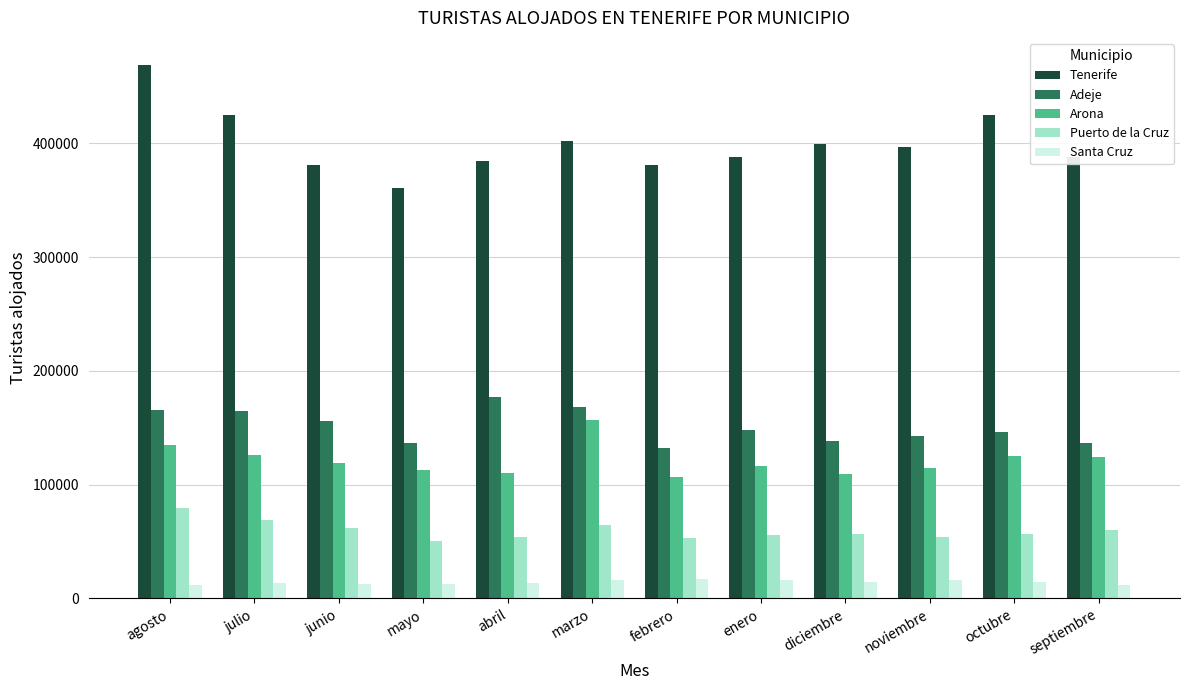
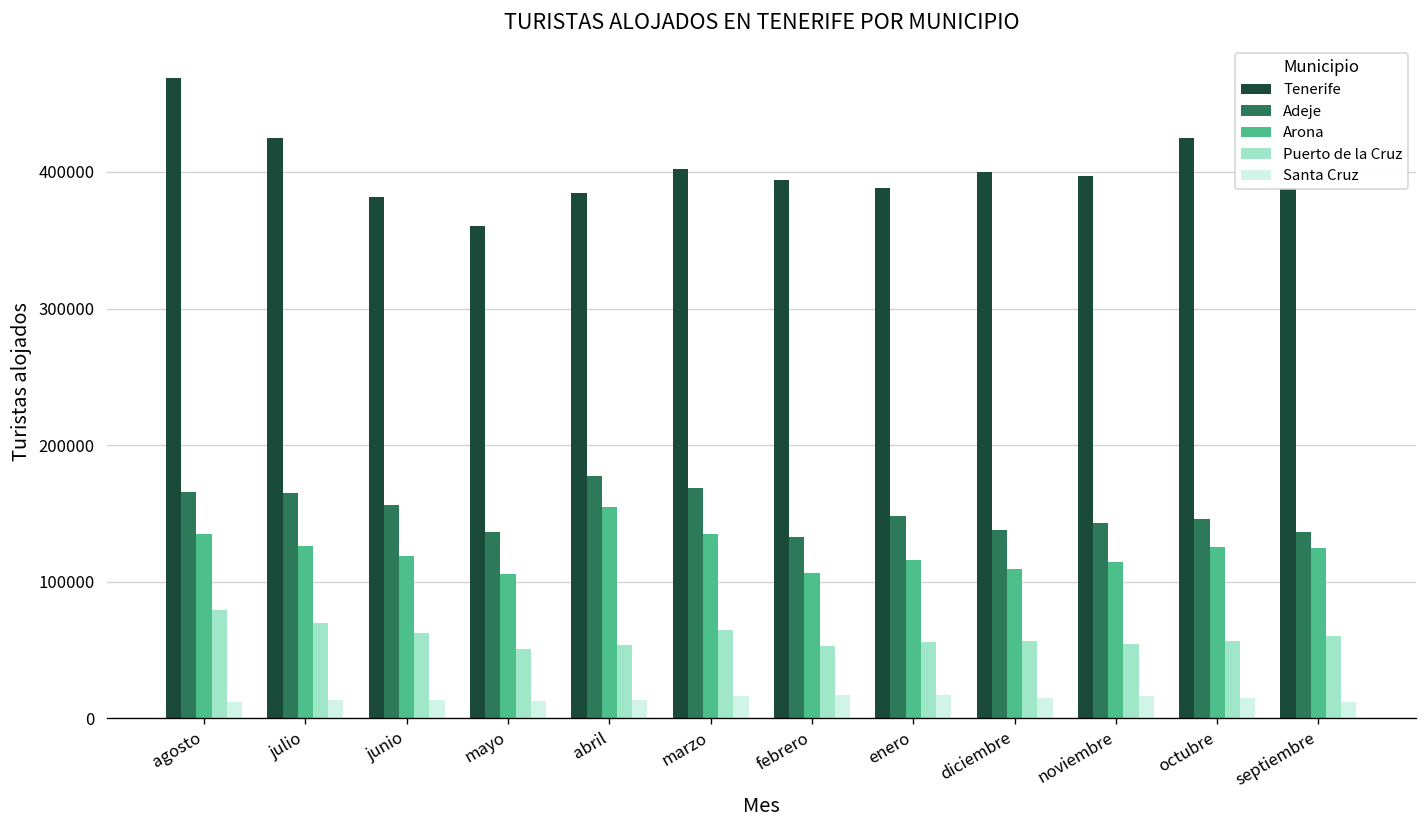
Arona, mayo: 113000 -> 106000
Arona, abril: 110000 -> 155000
Arona, marzo: 157000 -> 135000
Tenerife, febrero: 381000 -> 394000
